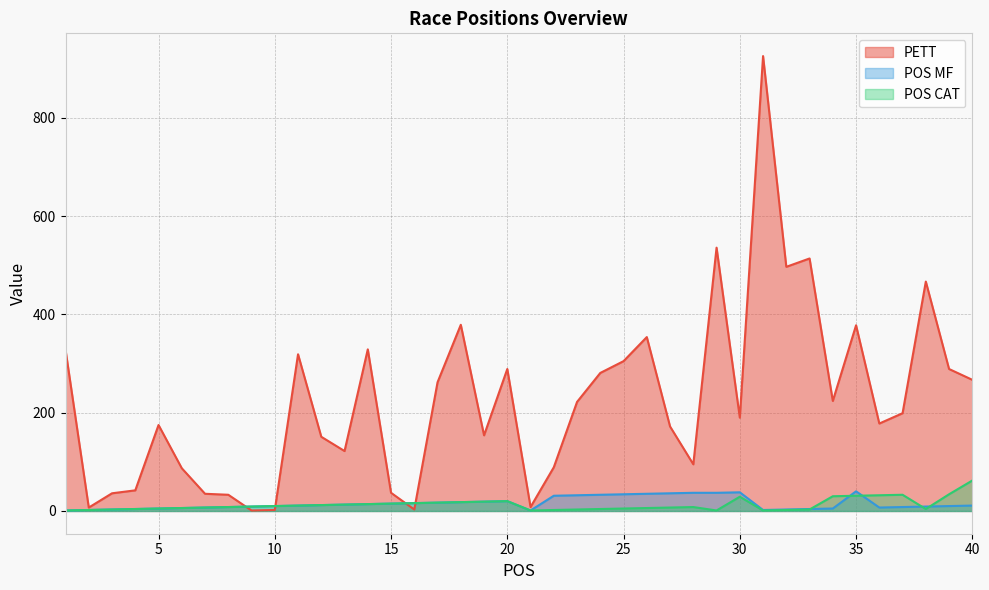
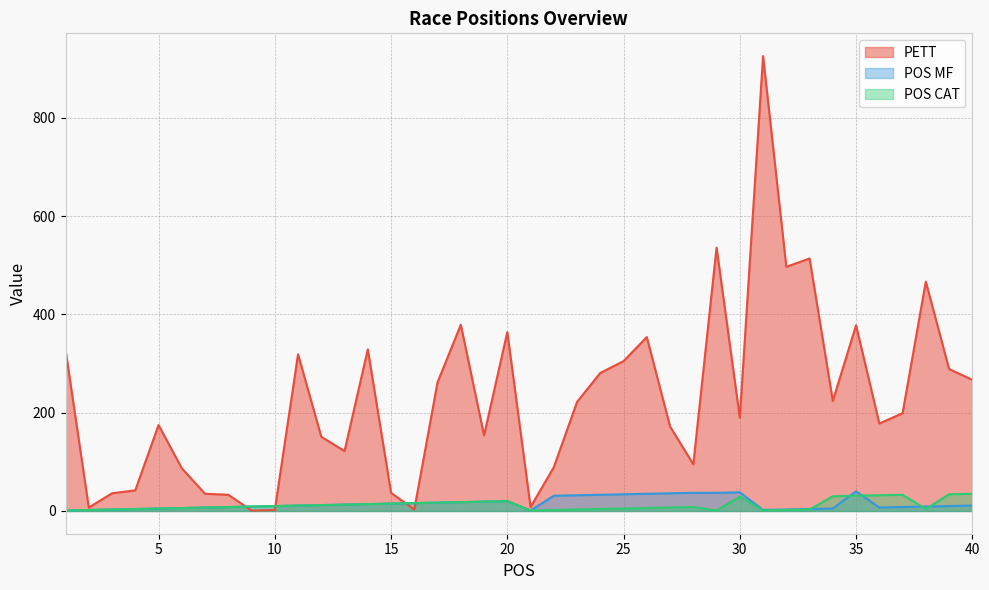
PETT, 20: 290 -> 360
POS CAT, 40: 60 -> 40
